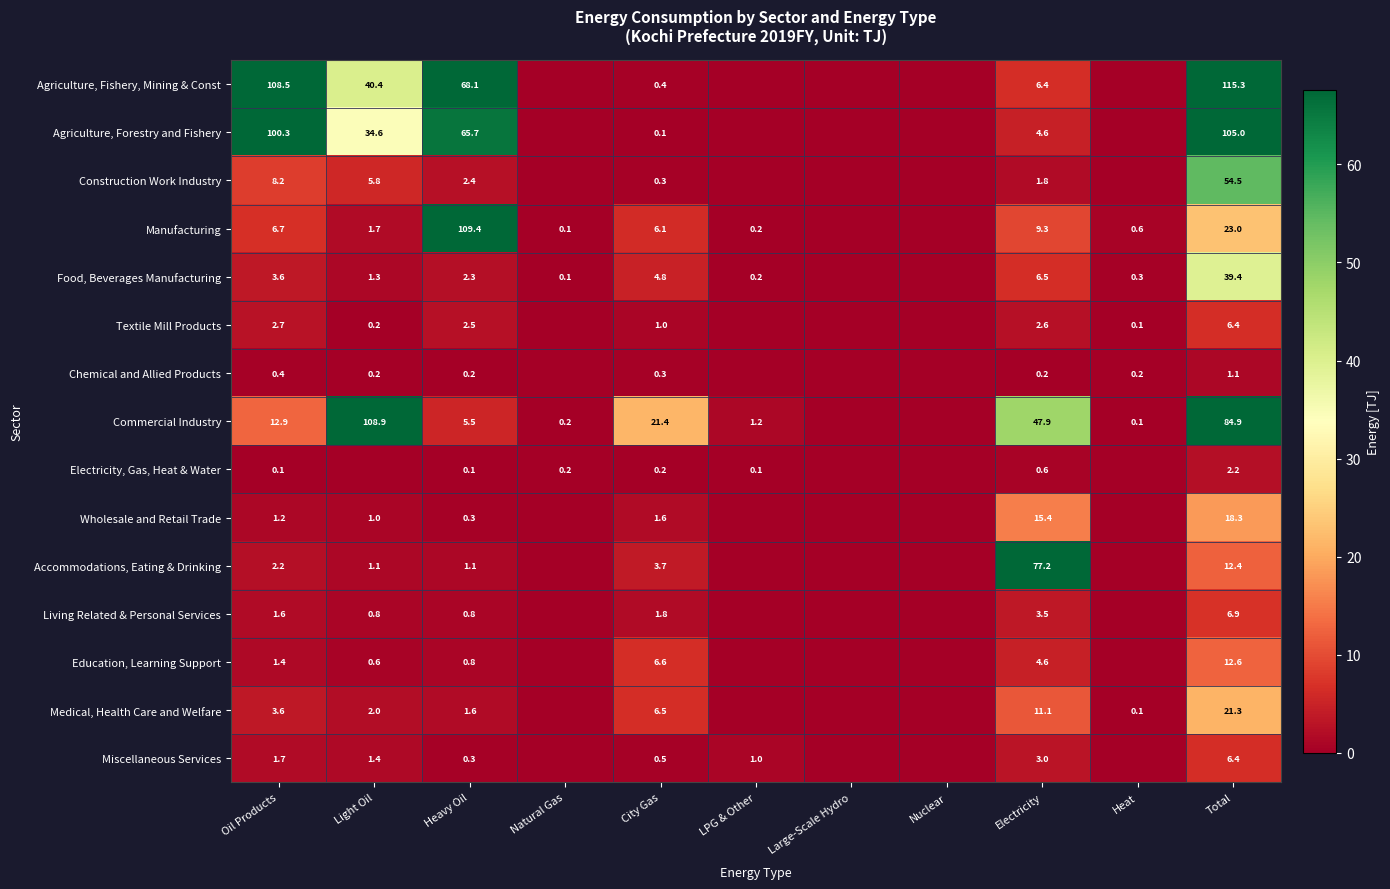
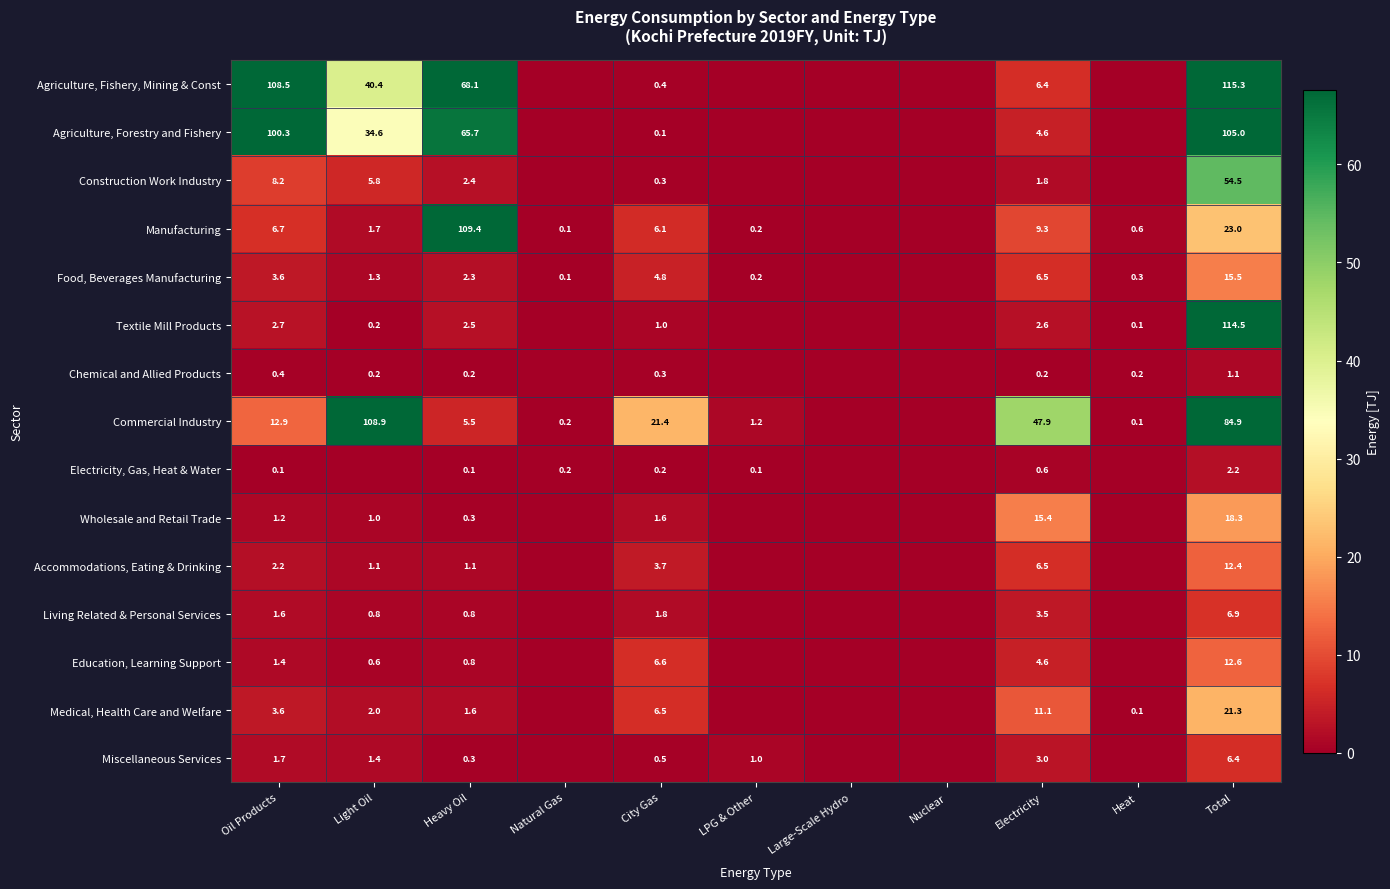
Food, Beverages Manufacturing, Total: 39.4 -> 15.5
Textile Mill Products, Total: 6.4 -> 114.5
Accommodations, Eating & Drinking, Electricity: 77.2 -> 6.5
